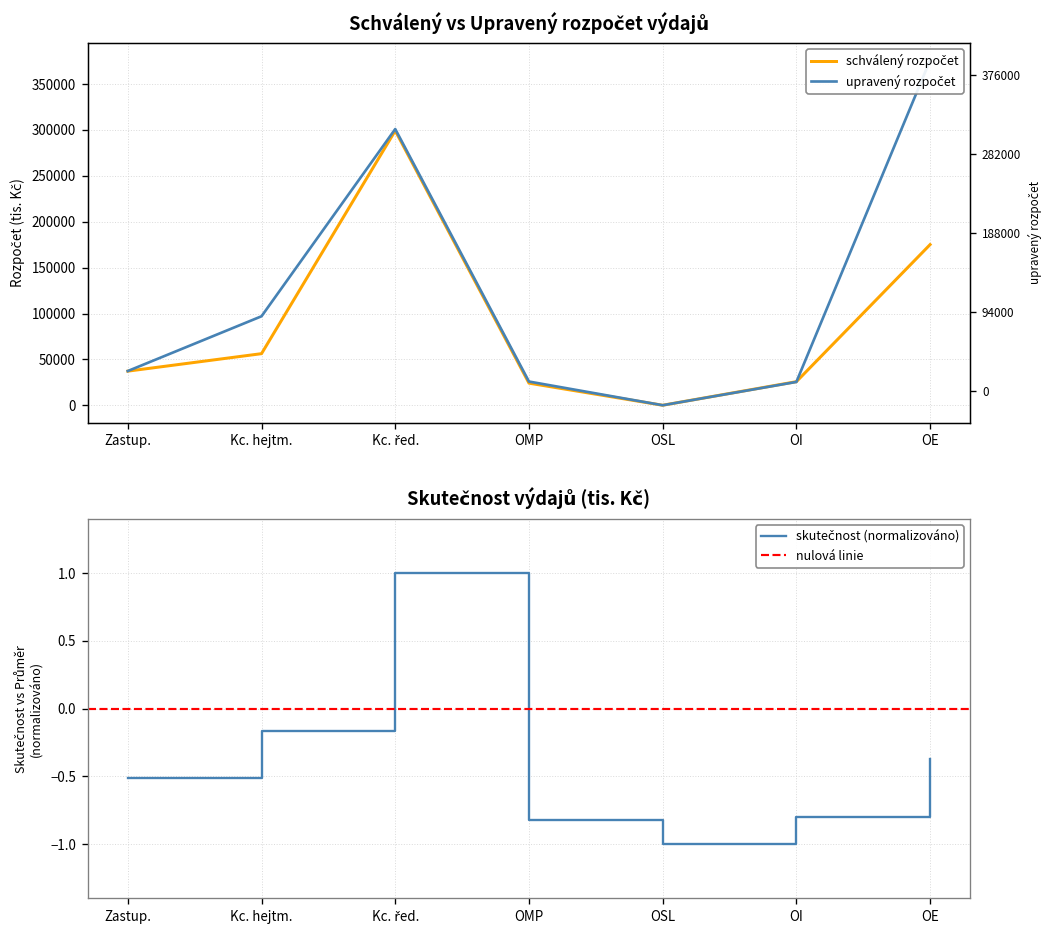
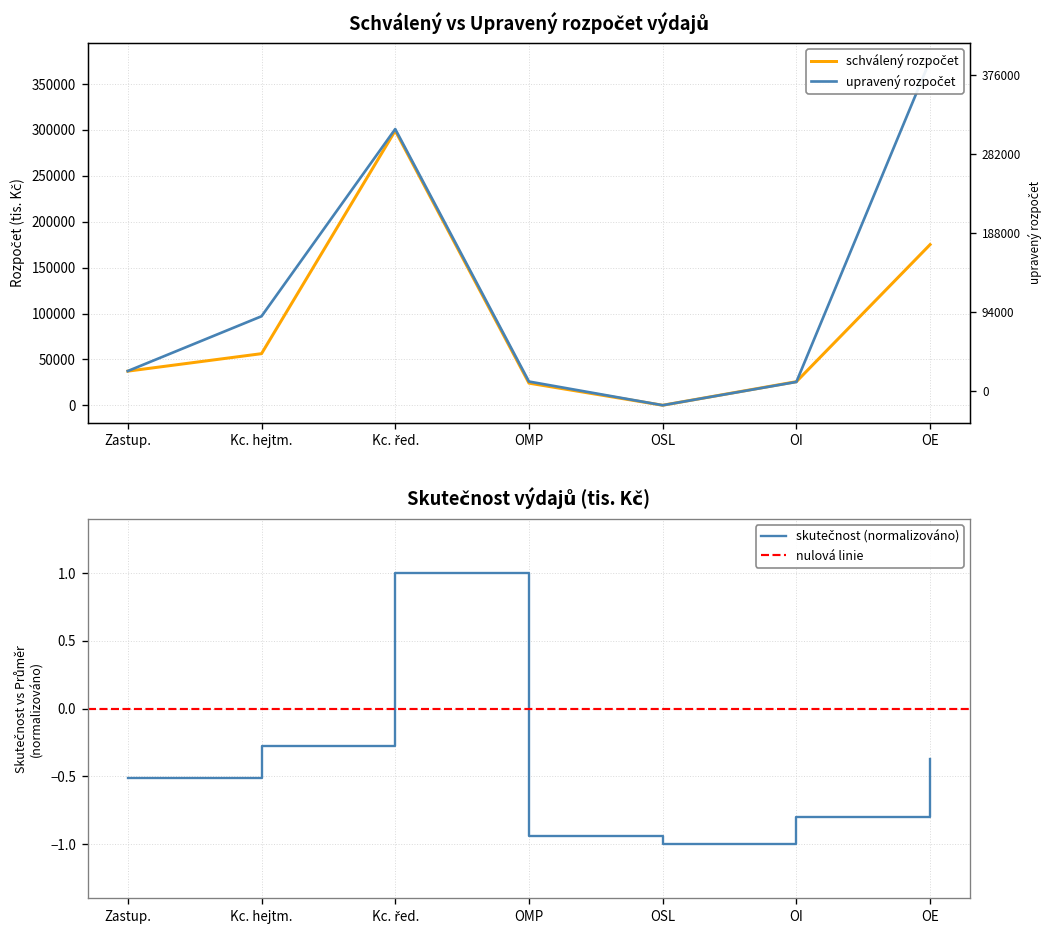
Skutečnost výdajů (tis. Kč), Kc. hejtm.: -0.16 -> -0.27
Skutečnost výdajů (tis. Kč), OMP: -0.82 -> -0.94
